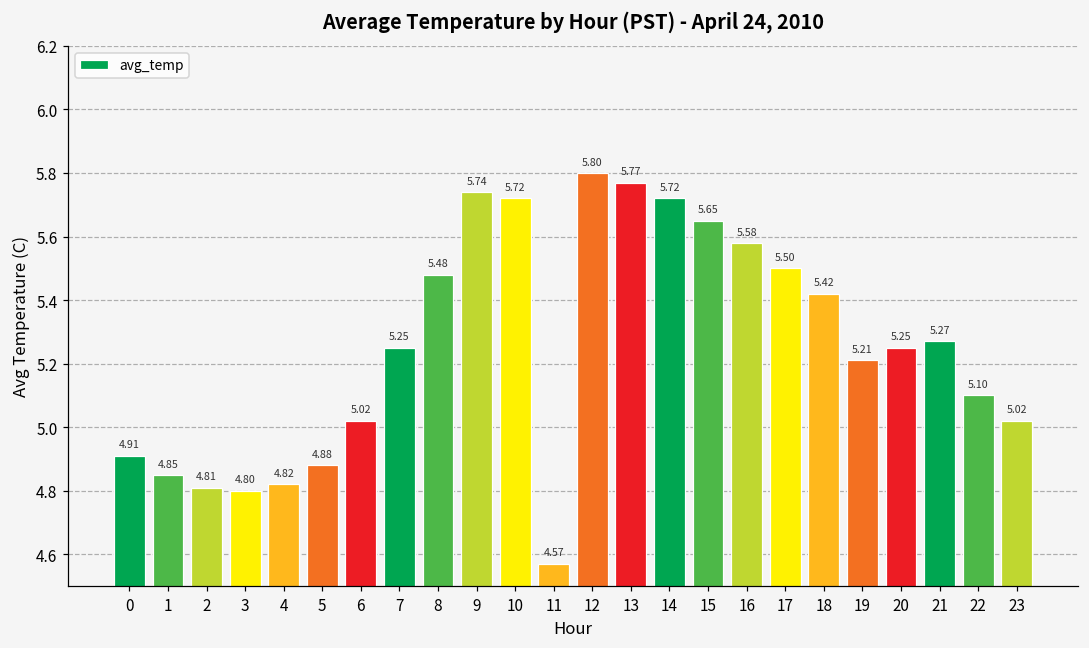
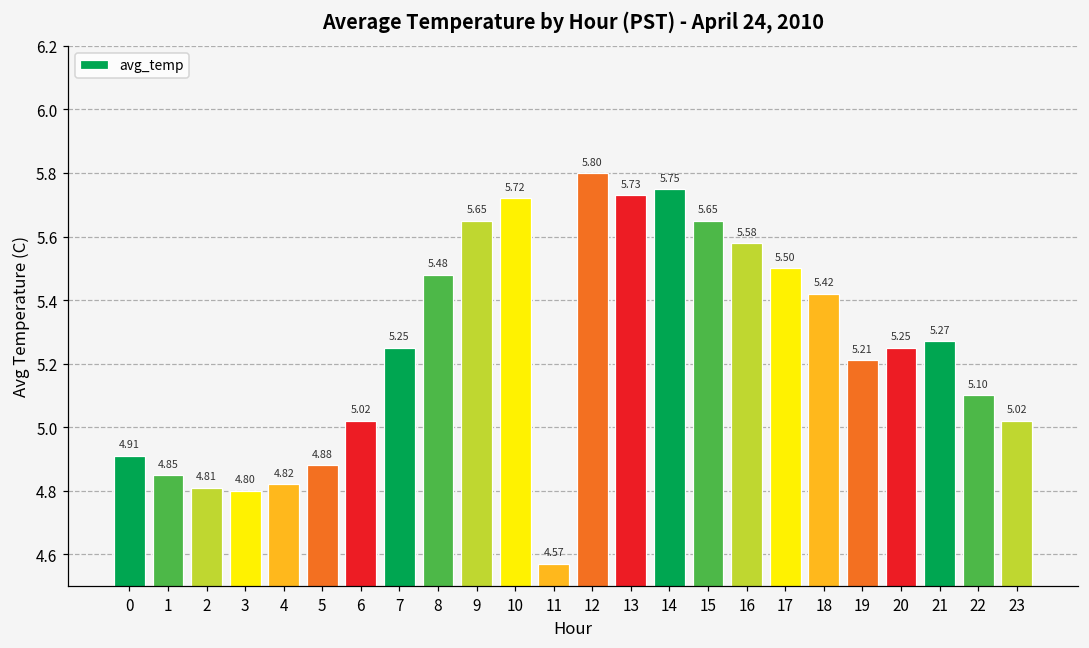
9: 5.74 -> 5.65
13: 5.77 -> 5.73
14: 5.72 -> 5.75
